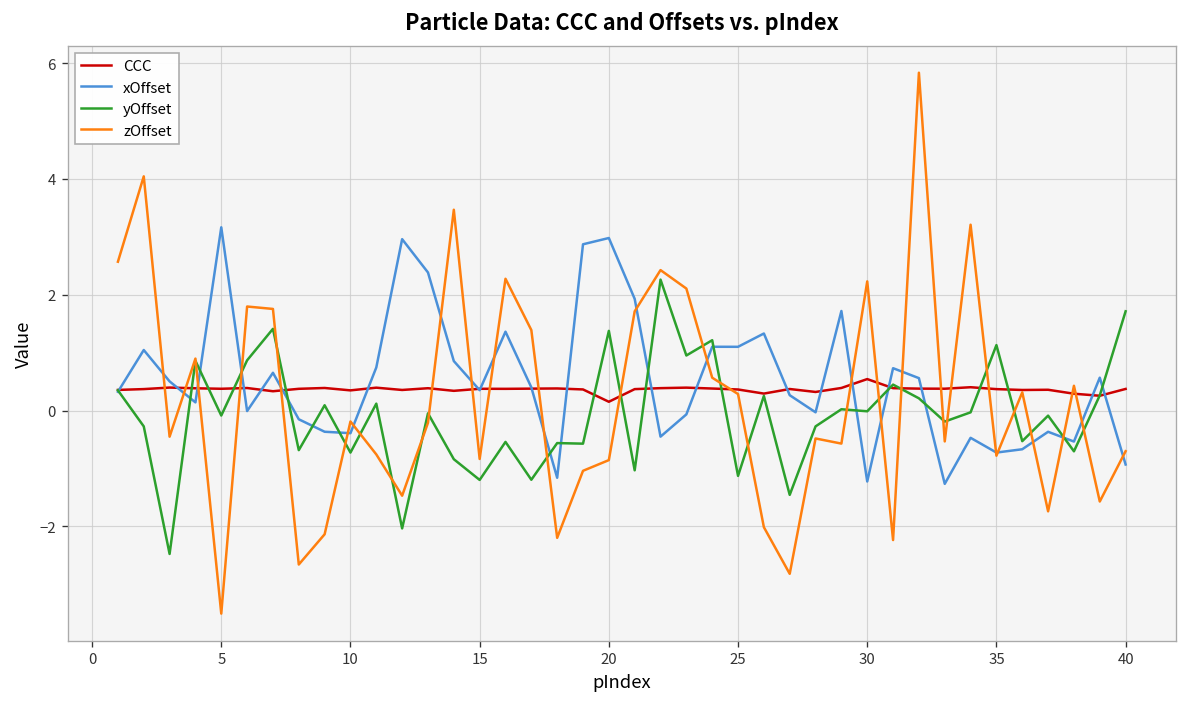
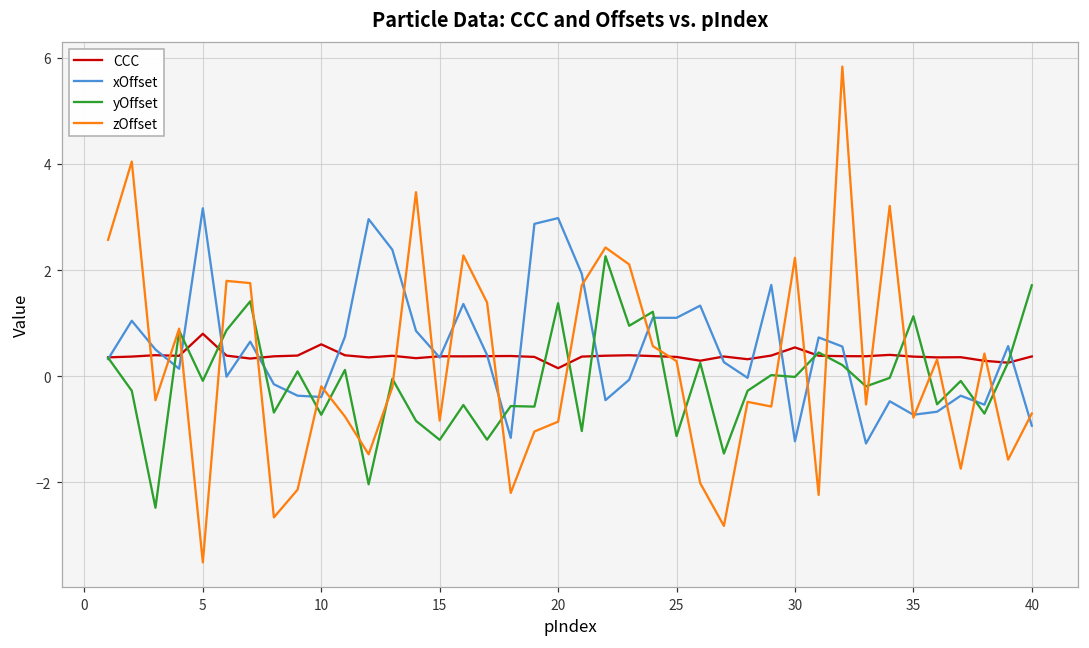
CCC, 5: 0.4 -> 0.8
CCC, 10: 0.3 -> 0.6
